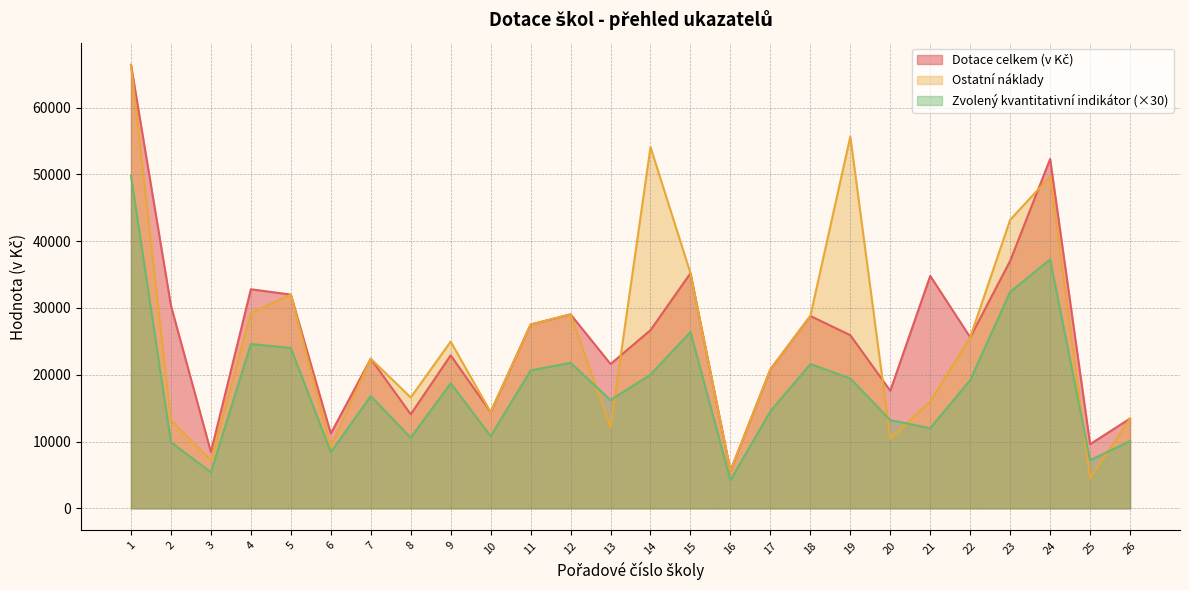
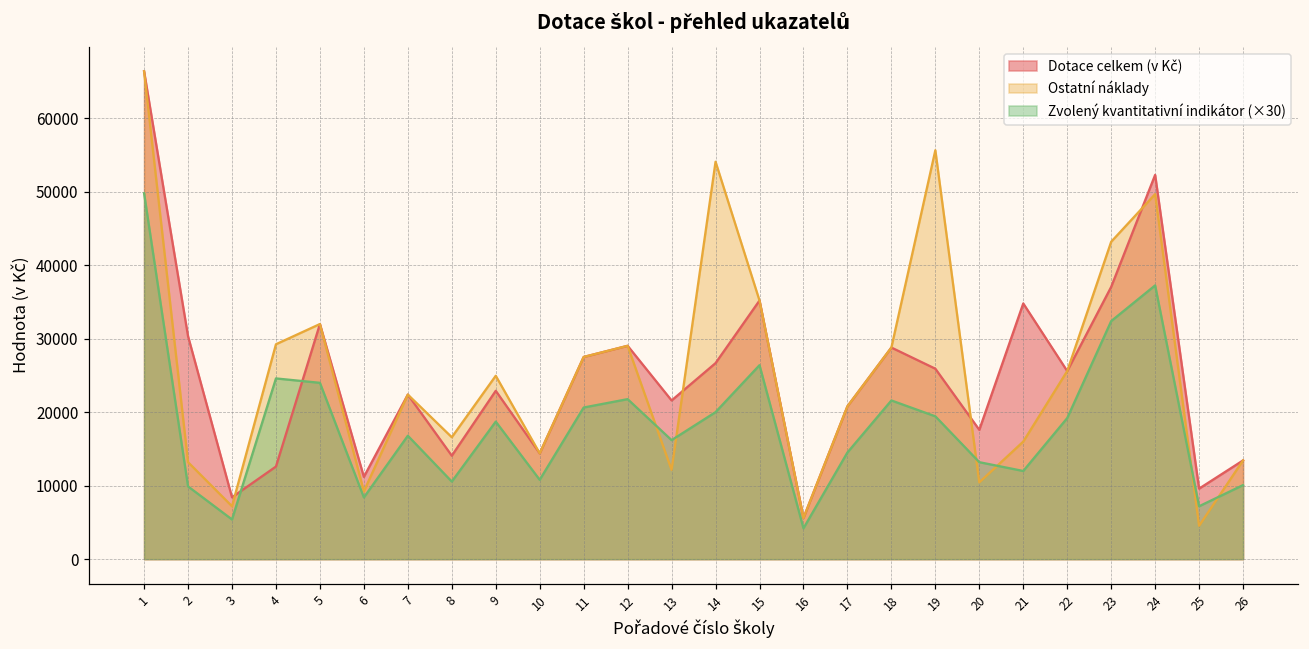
Dotace celkem (v Kč), 4: 33000 -> 13000
